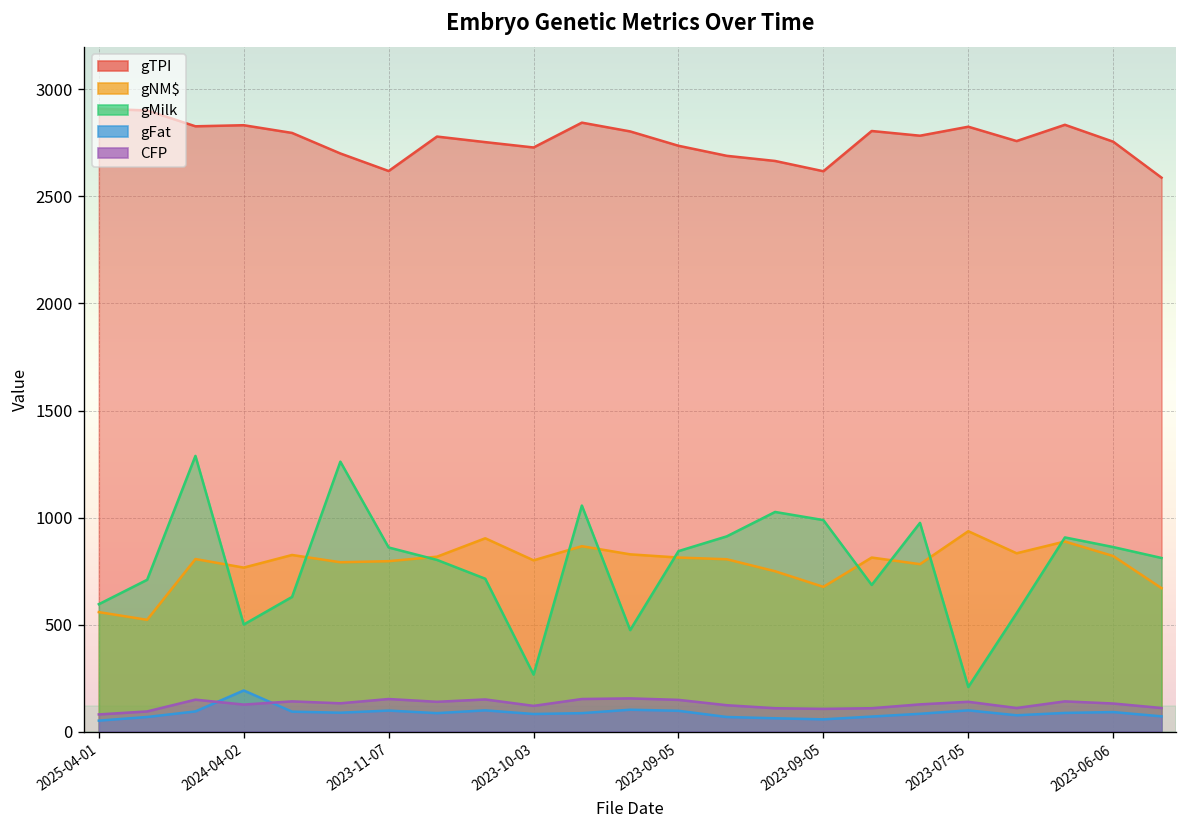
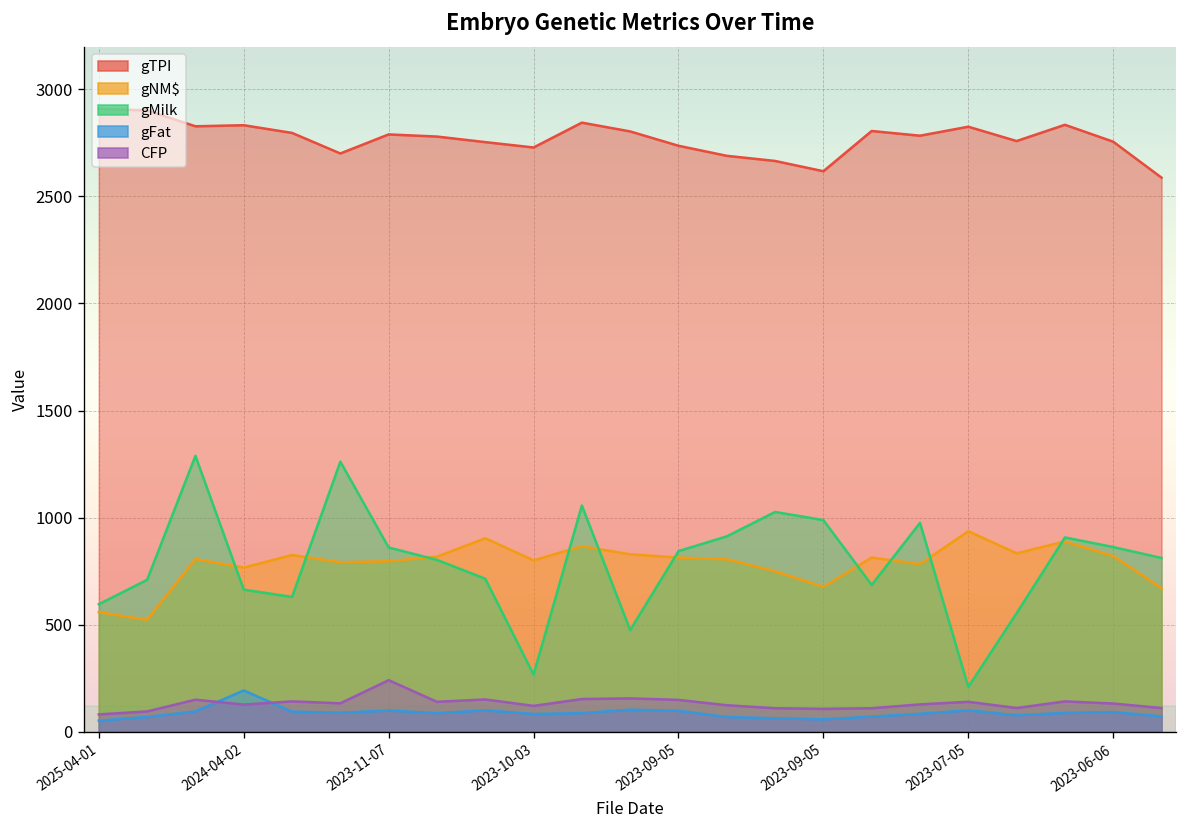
gMilk, 2024-04-02: 500 -> 660
gTPI, 2023-11-07: 2620 -> 2790
CFP, 2023-11-07: 150 -> 240
